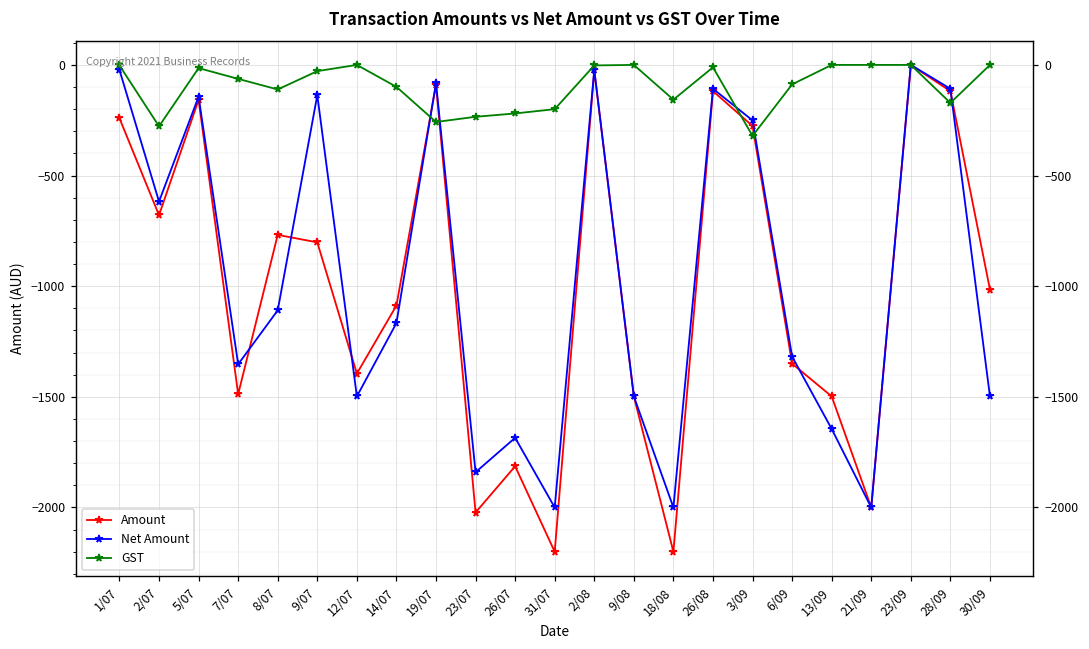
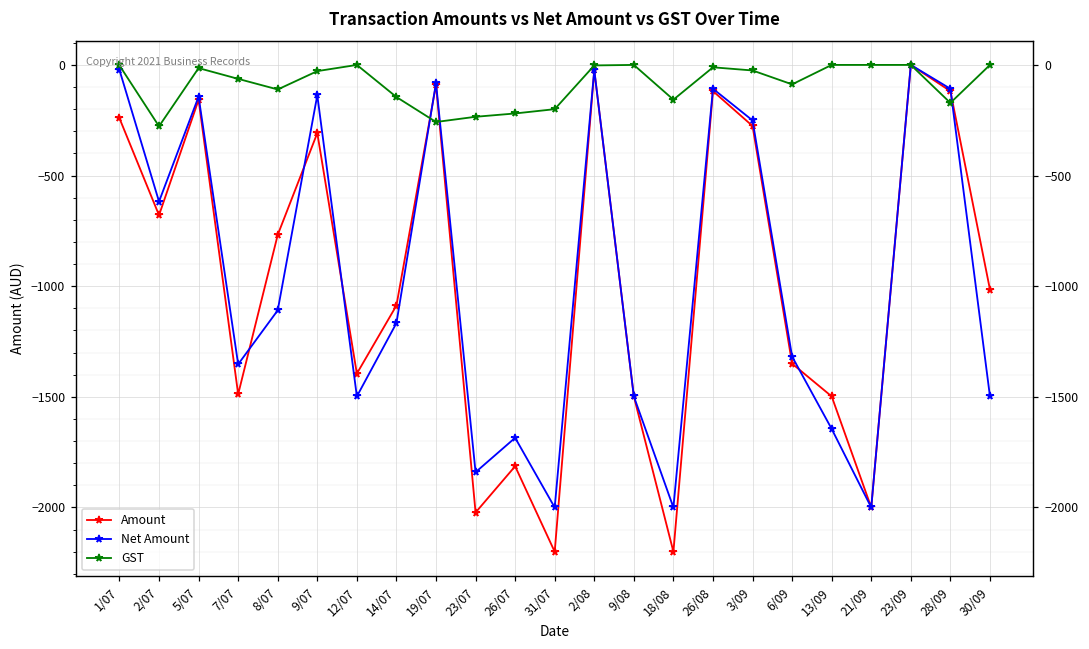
Amount, 9/07: -800 -> -310
GST, 14/07: -100 -> -150
GST, 3/09: -320 -> -30
